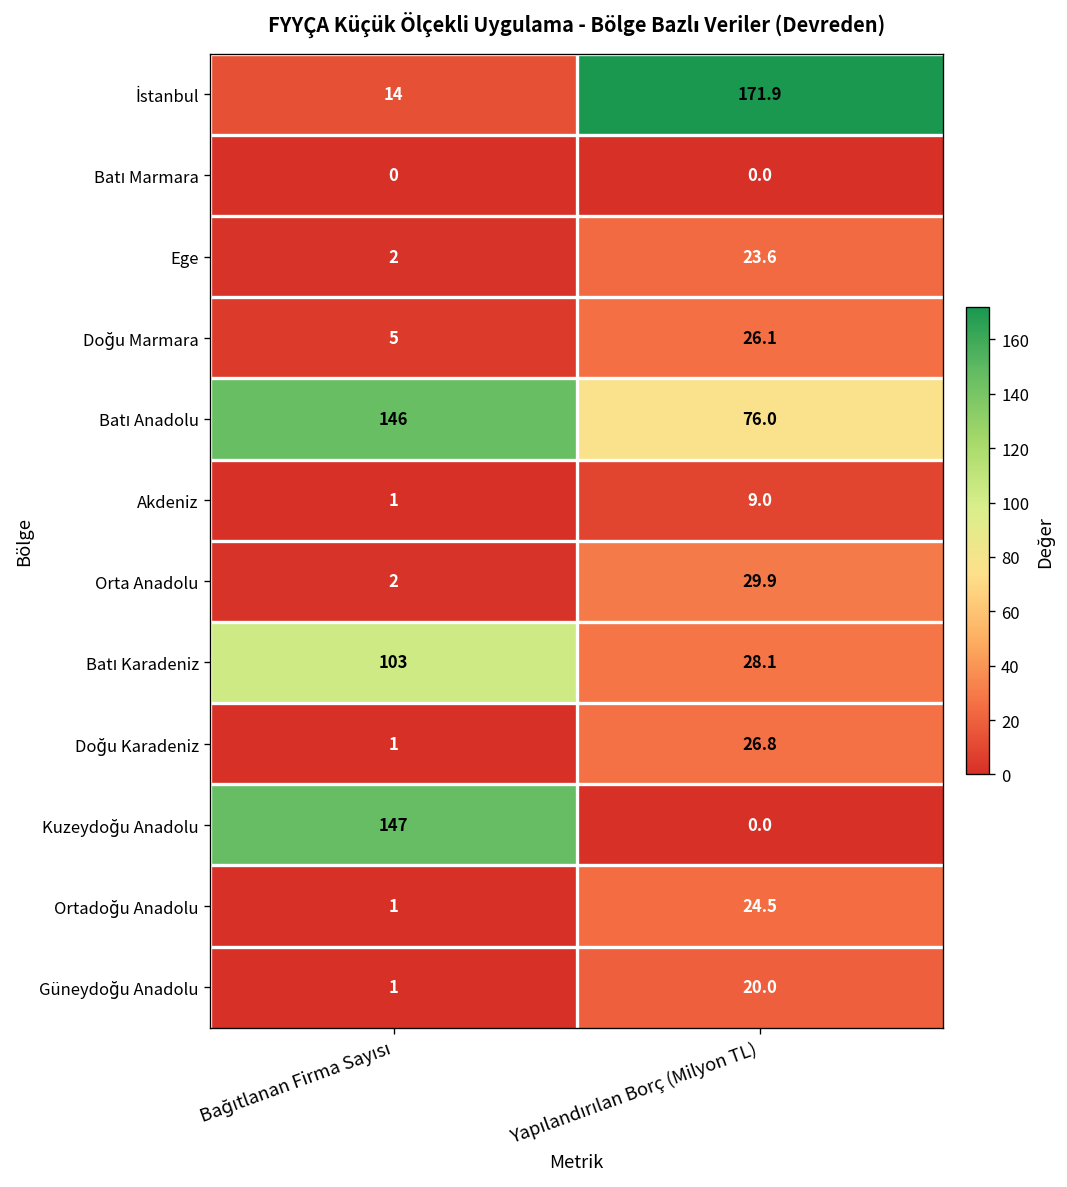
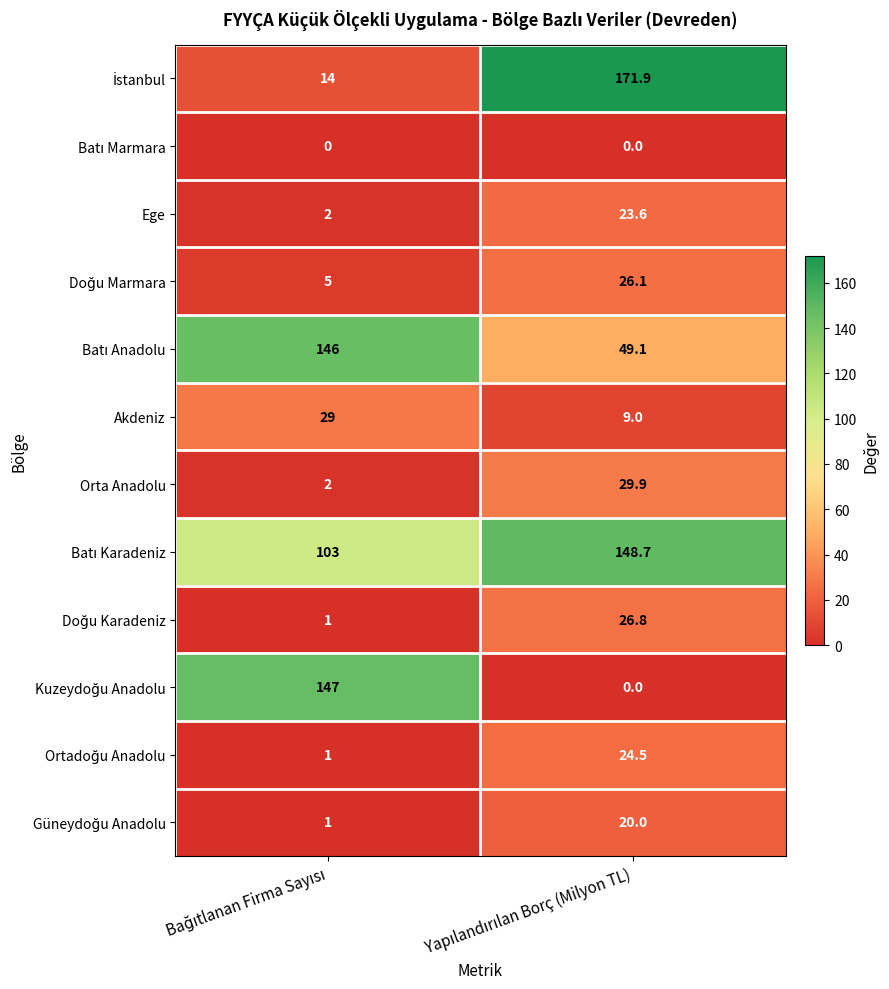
Batı Anadolu, Yapılandırılan Borç (Milyon TL): 76.0 -> 49.1
Akdeniz, Bağıtlanan Firma Sayısı: 1 -> 29
Batı Karadeniz, Yapılandırılan Borç (Milyon TL): 28.1 -> 148.7
